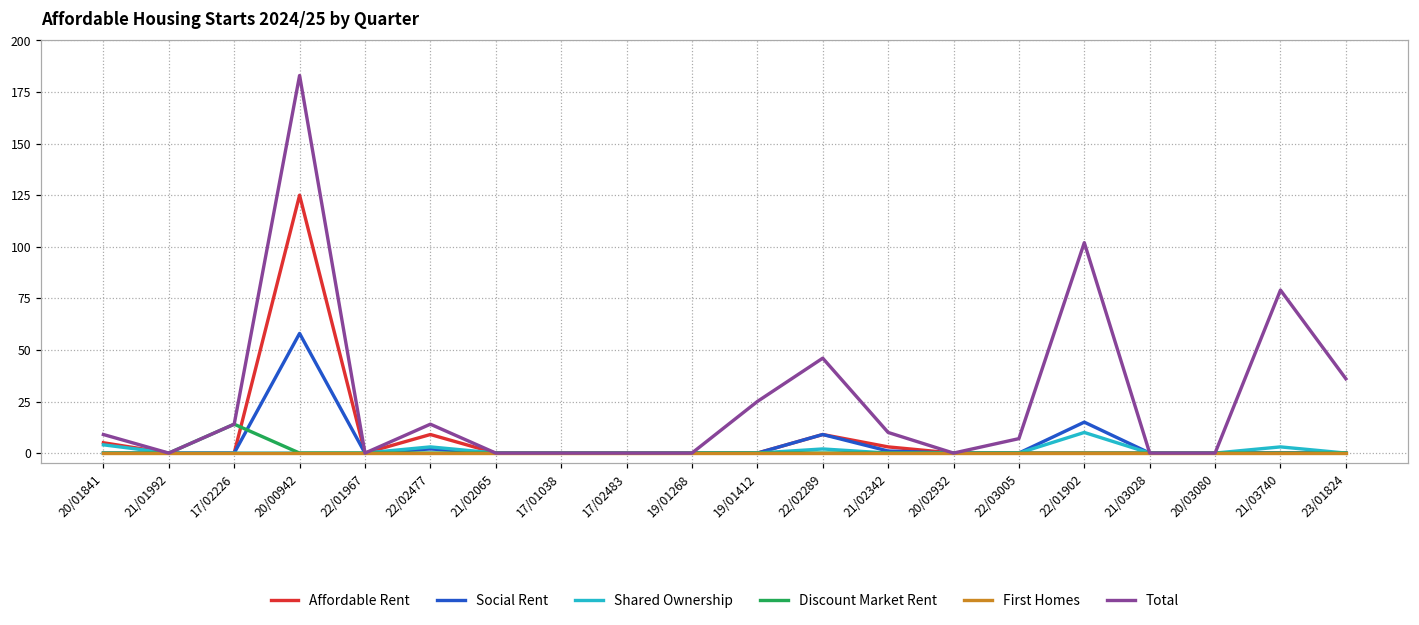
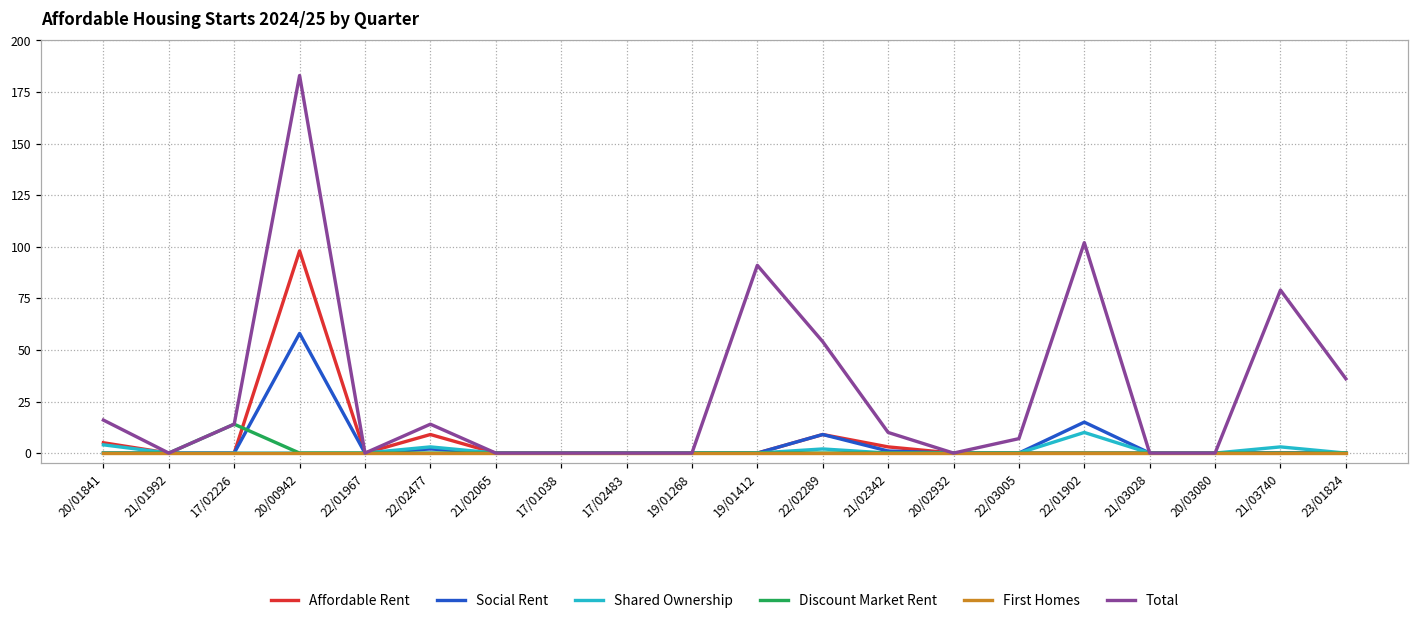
Total, 20/01841: 9 -> 16
Affordable Rent, 20/00942: 125 -> 98
Total, 19/01412: 25 -> 91
Total, 22/02289: 46 -> 54
